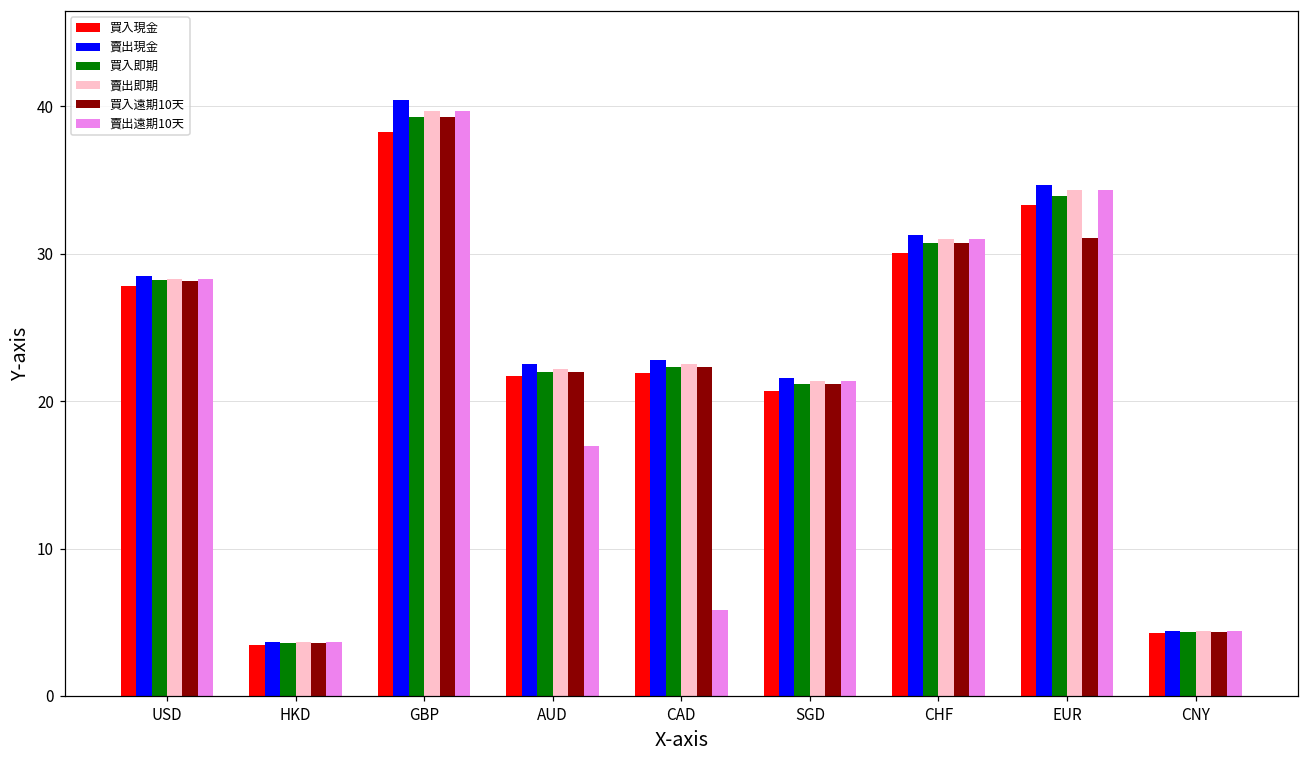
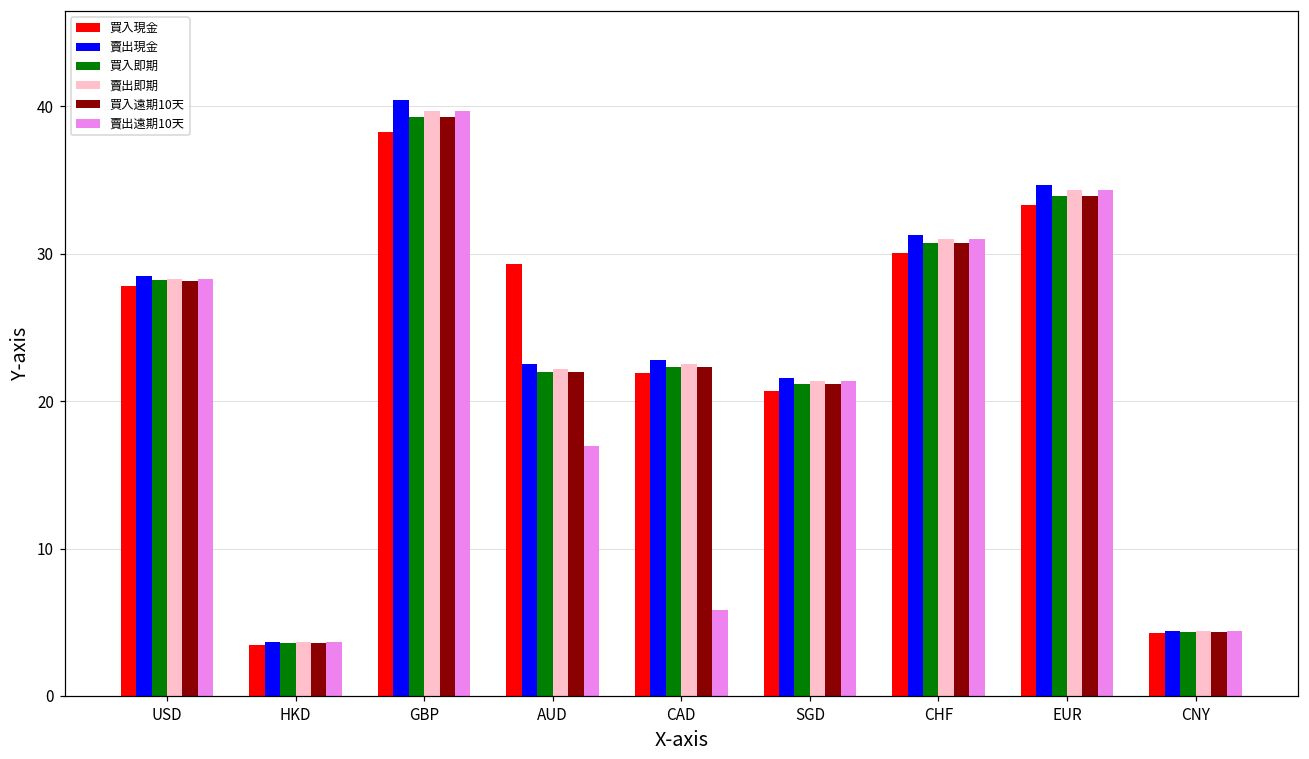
買入現金, AUD: 21.7 -> 29.3
買入遠期10天, EUR: 31.1 -> 33.9
